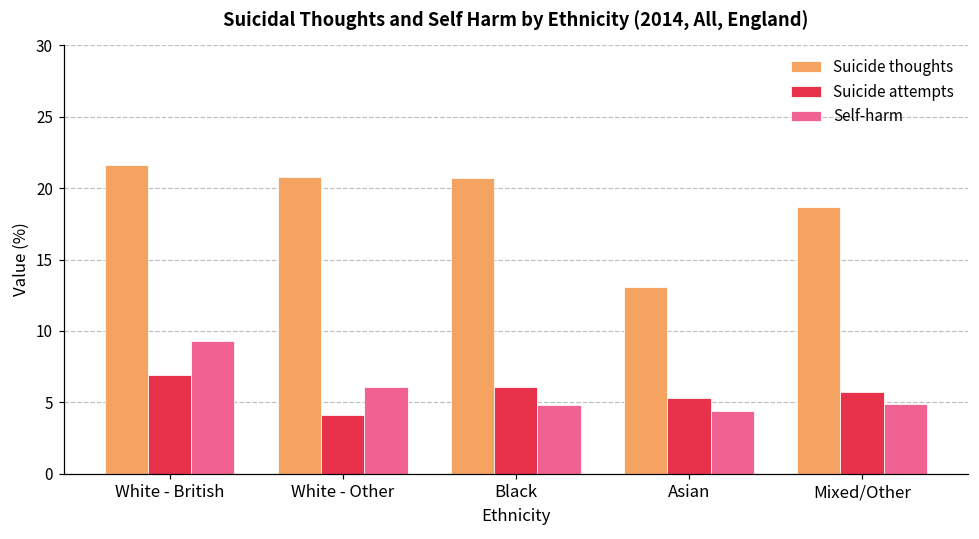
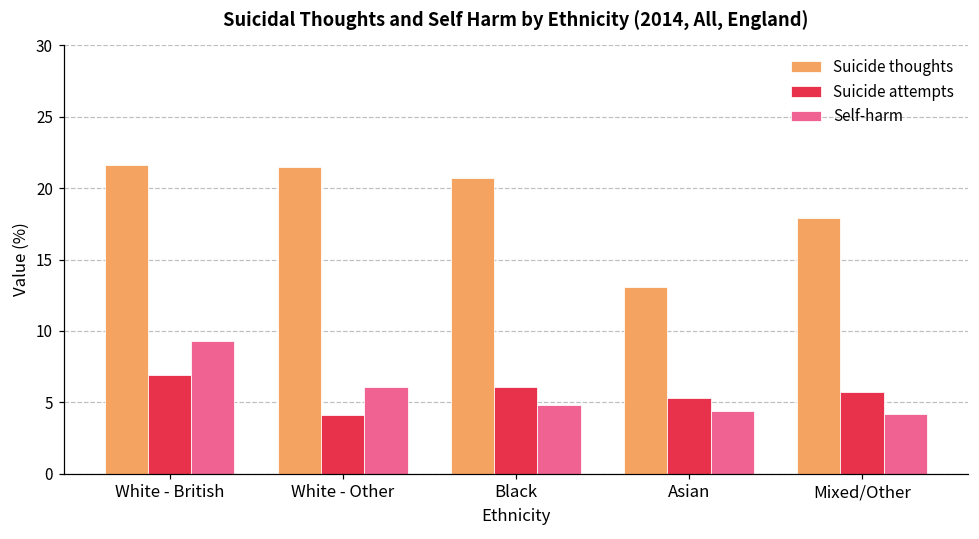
Suicide thoughts, White - Other: 20.8 -> 21.5
Suicide thoughts, Mixed/Other: 18.7 -> 17.9
Self-harm, Mixed/Other: 4.9 -> 4.2
